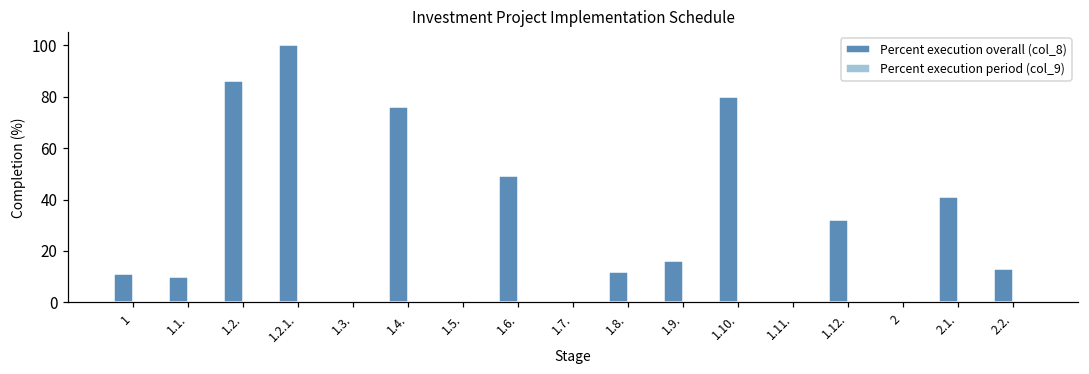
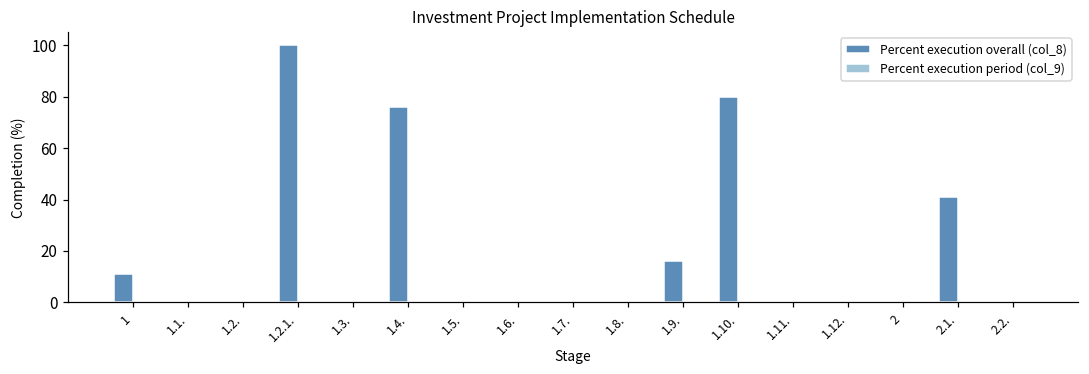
Percent execution overall (col_8), 1.1.: 10 -> 0
Percent execution overall (col_8), 1.2.: 86 -> 0
Percent execution overall (col_8), 1.6.: 49 -> 0
Percent execution overall (col_8), 1.8.: 12 -> 0
Percent execution overall (col_8), 1.12.: 32 -> 0
Percent execution overall (col_8), 2.2.: 13 -> 0
